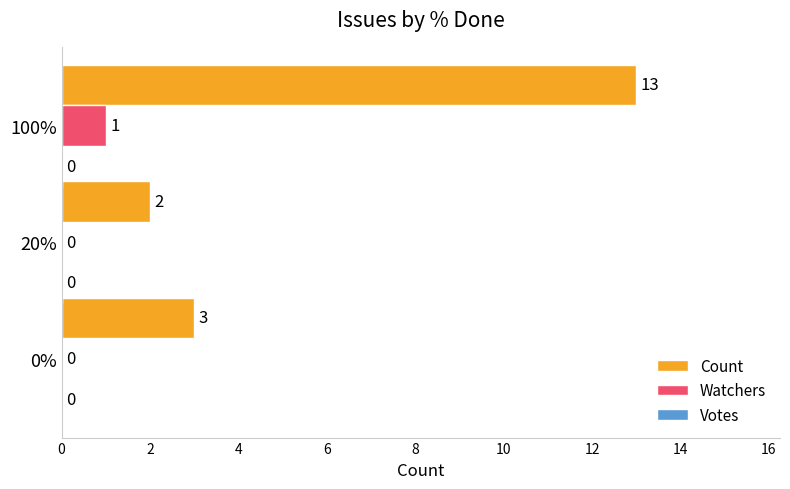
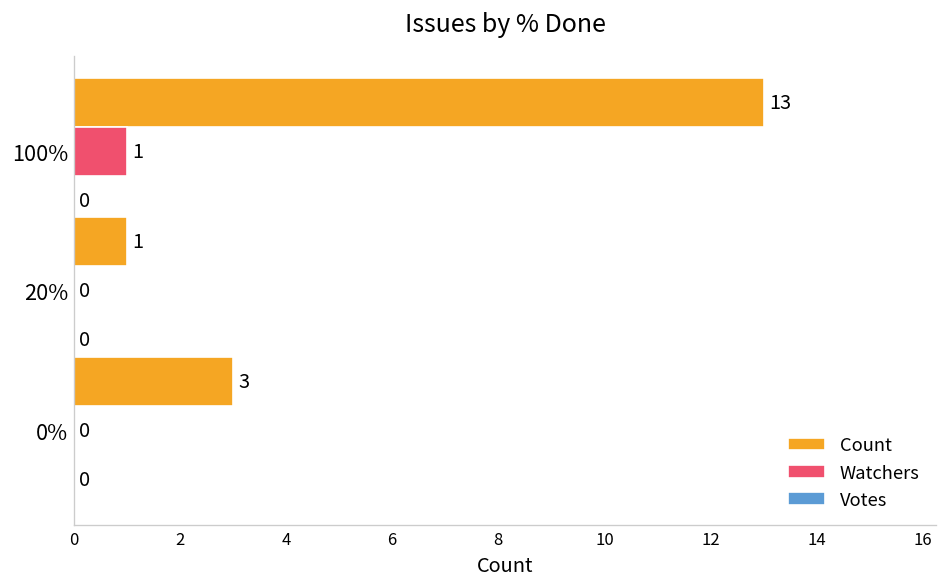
Count, 20%: 2 -> 1
